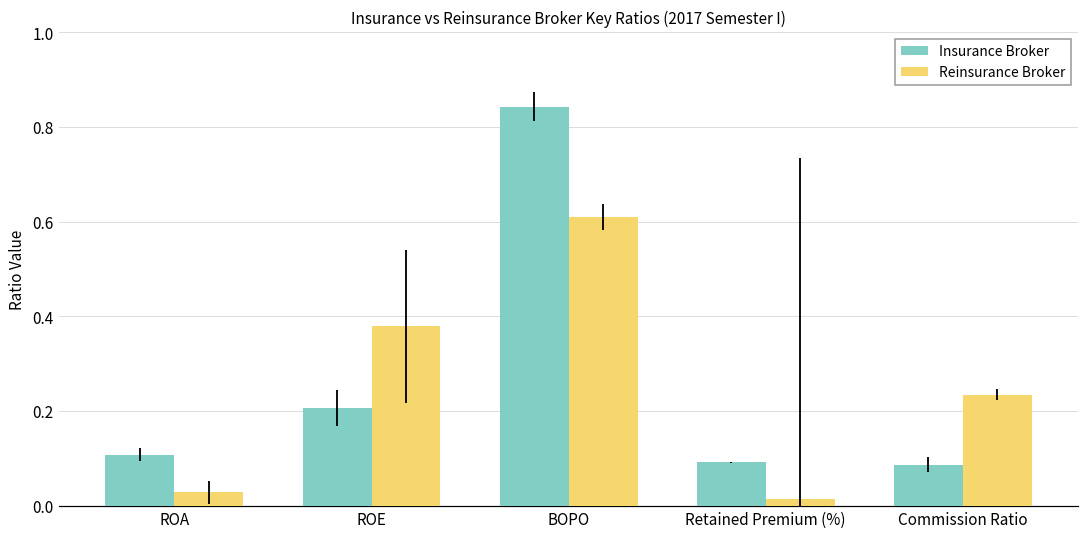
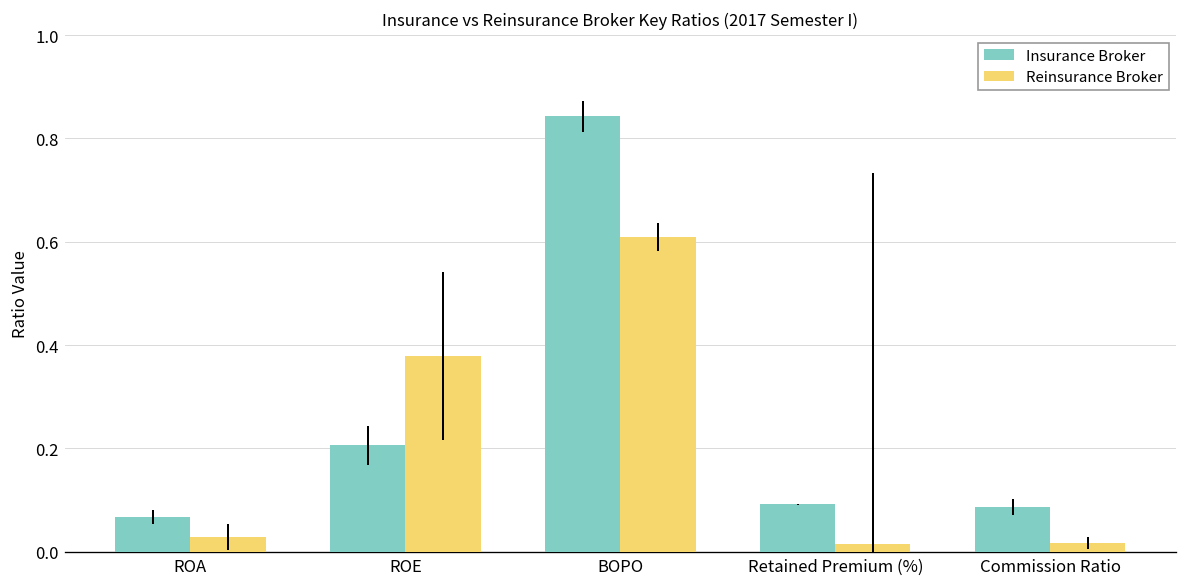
Insurance Broker, ROA: 0.11 -> 0.07
Reinsurance Broker, Commission Ratio: 0.23 -> 0.02
